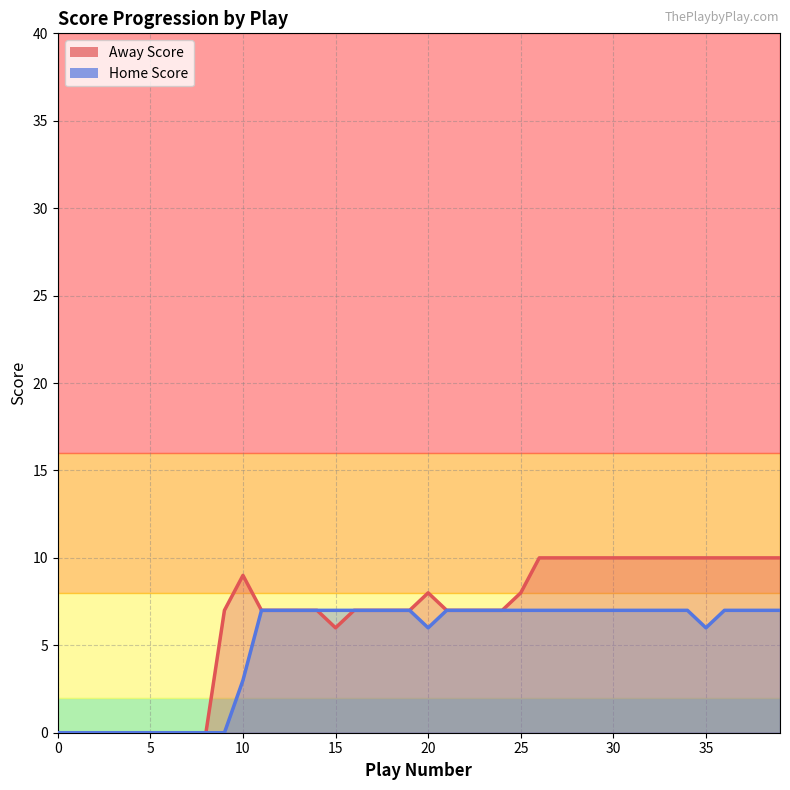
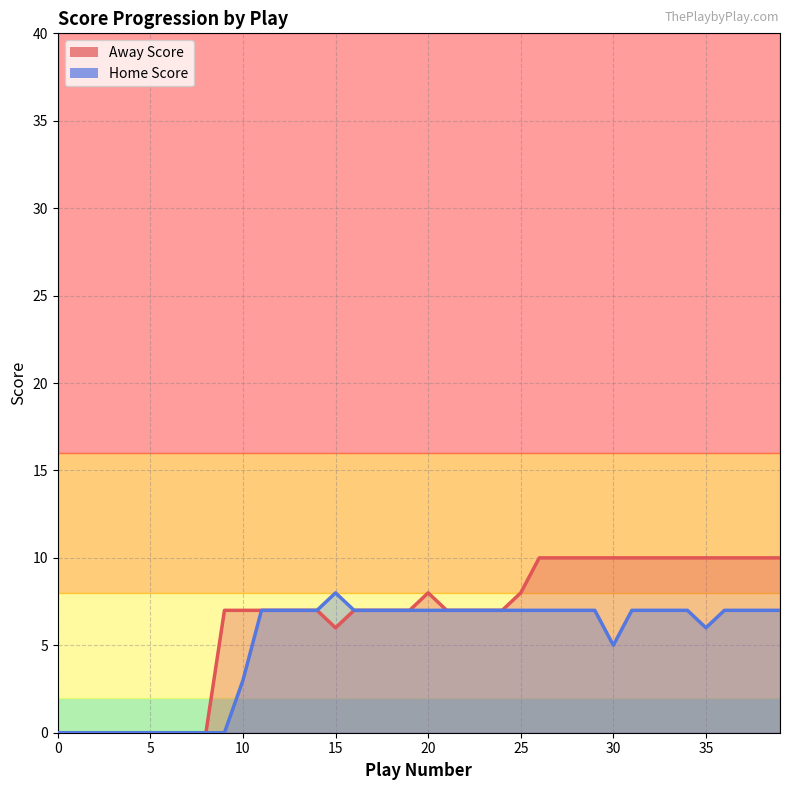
Away Score, 10: 9 -> 7
Home Score, 15: 7 -> 8
Home Score, 20: 6 -> 7
Home Score, 30: 7 -> 5
